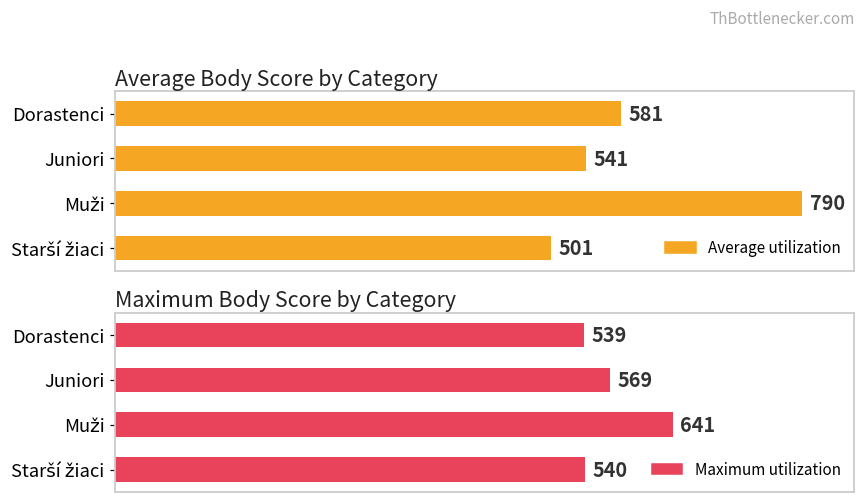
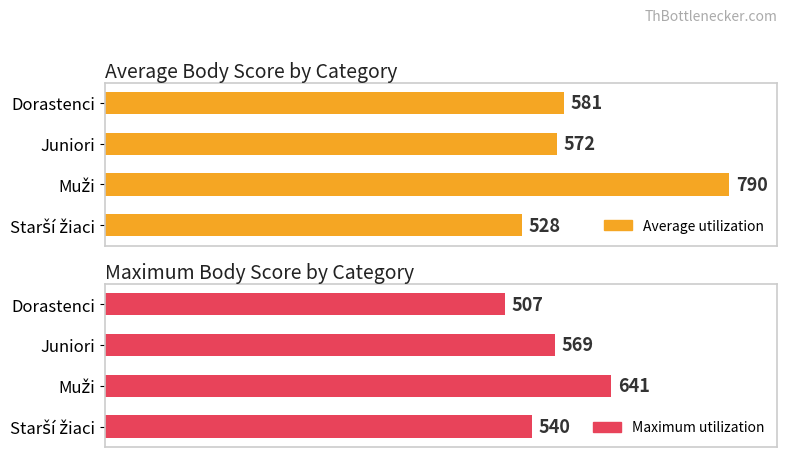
Average Body Score by Category, Juniori: 541 -> 572
Average Body Score by Category, Starší žiaci: 501 -> 528
Maximum Body Score by Category, Dorastenci: 539 -> 507
